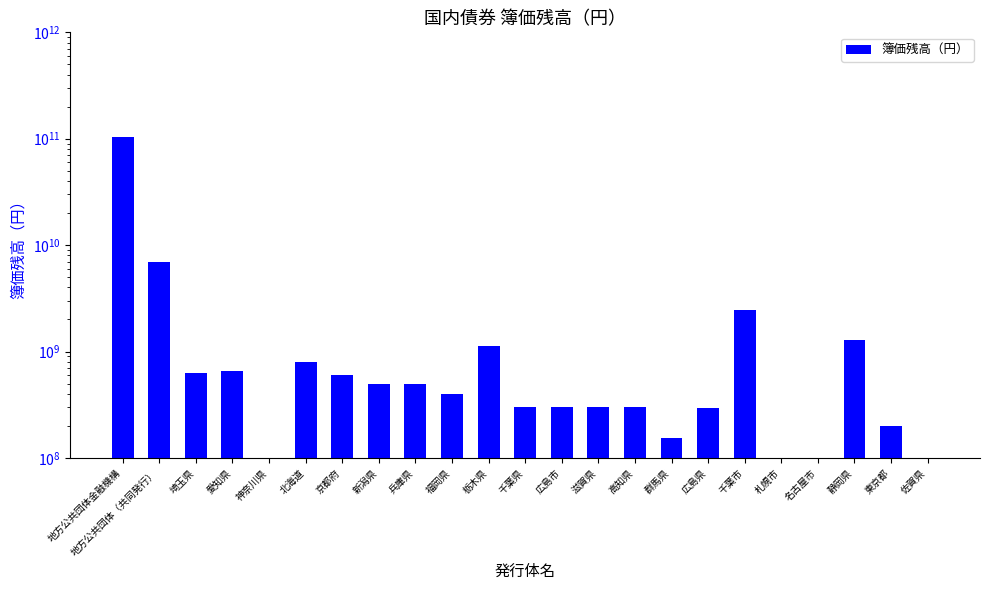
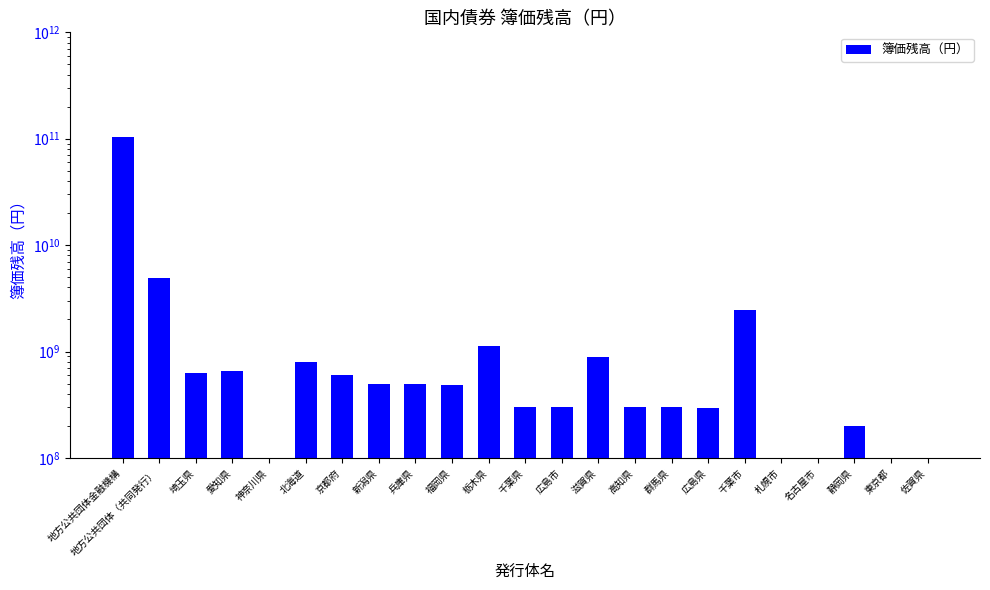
地方公共団体（共同発行）: 7000000000 -> 5000000000
福岡県: 400000000 -> 500000000
滋賀県: 300000000 -> 900000000
群馬県: 150000000 -> 300000000
静岡県: 1300000000 -> 200000000
東京都: 200000000 -> 100000000
